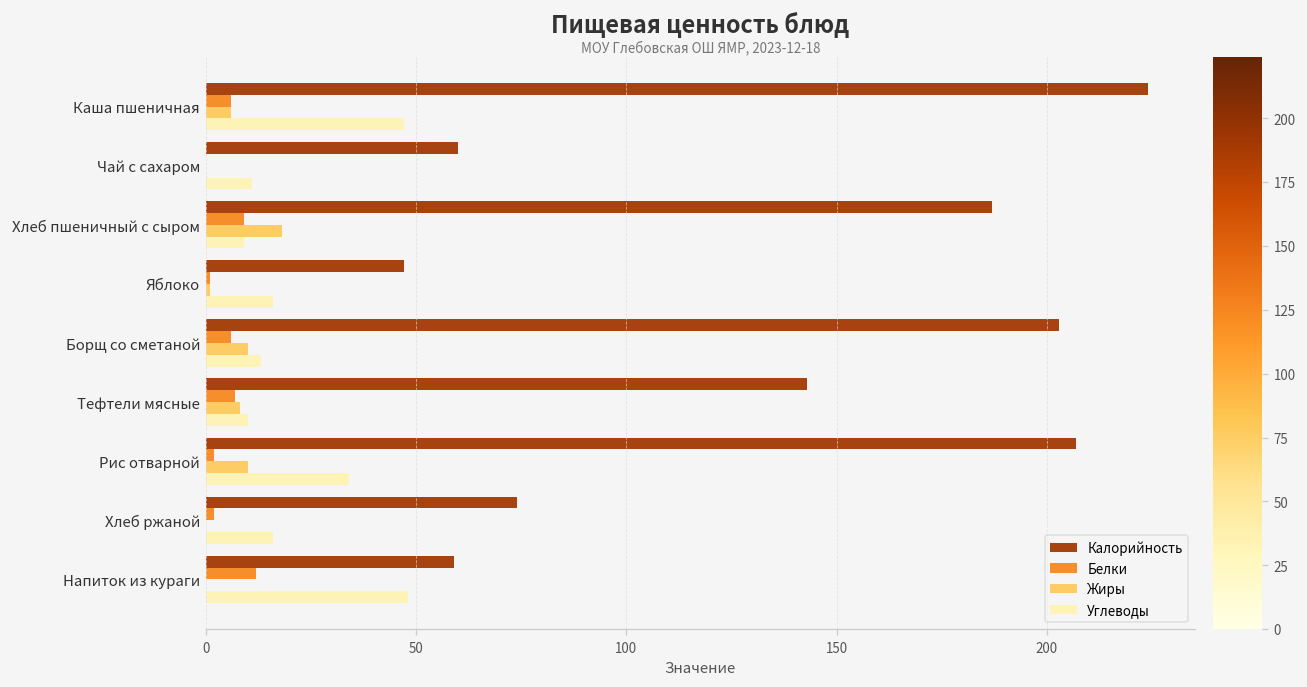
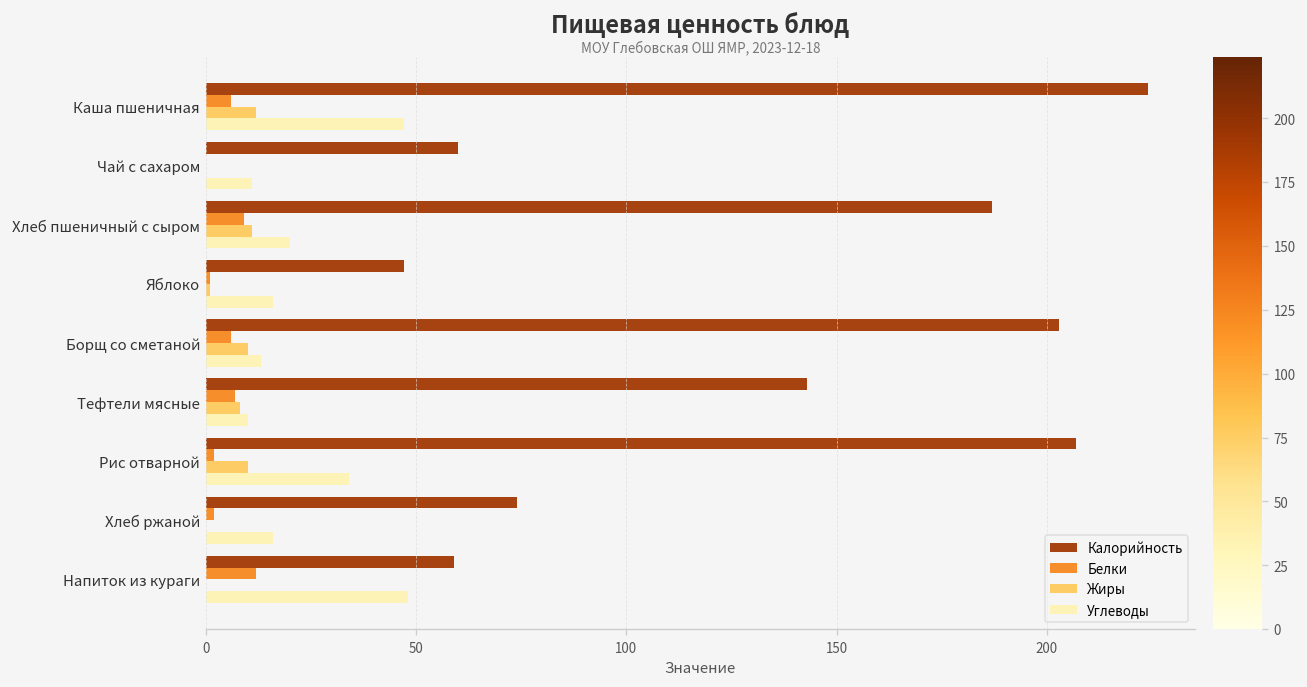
Жиры, Каша пшеничная: 6 -> 12
Жиры, Хлеб пшеничный с сыром: 18 -> 11
Углеводы, Хлеб пшеничный с сыром: 9 -> 20
